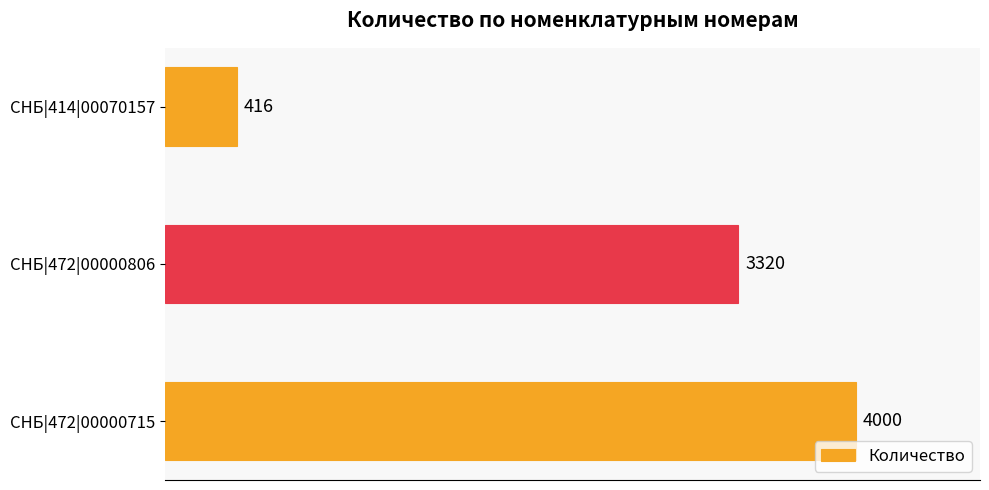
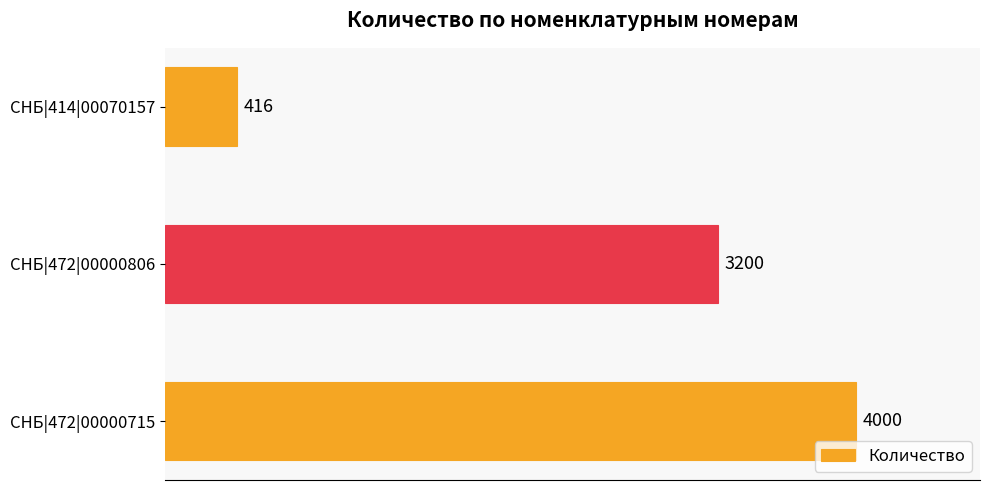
СНБ|472|00000806: 3320 -> 3200
